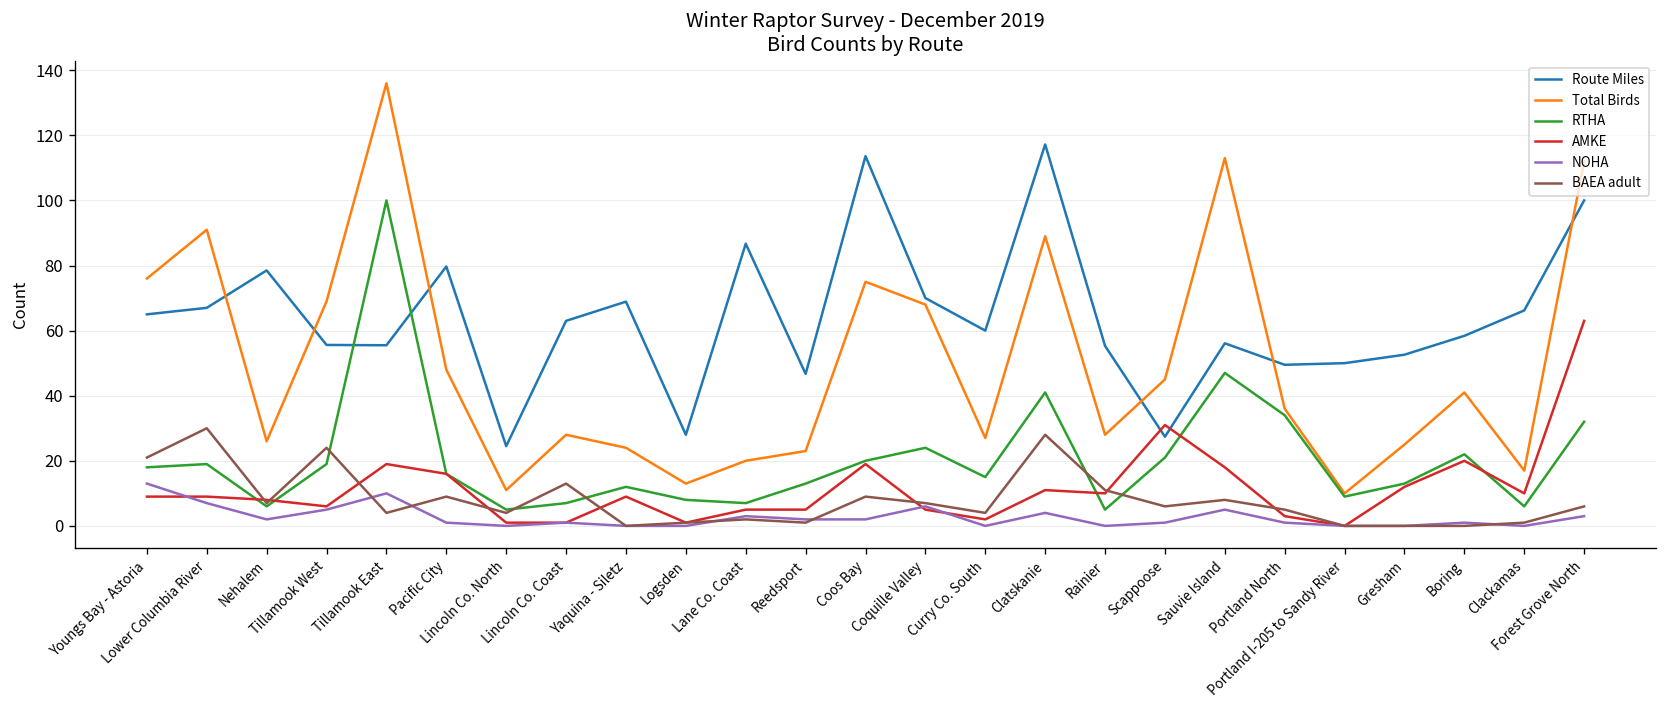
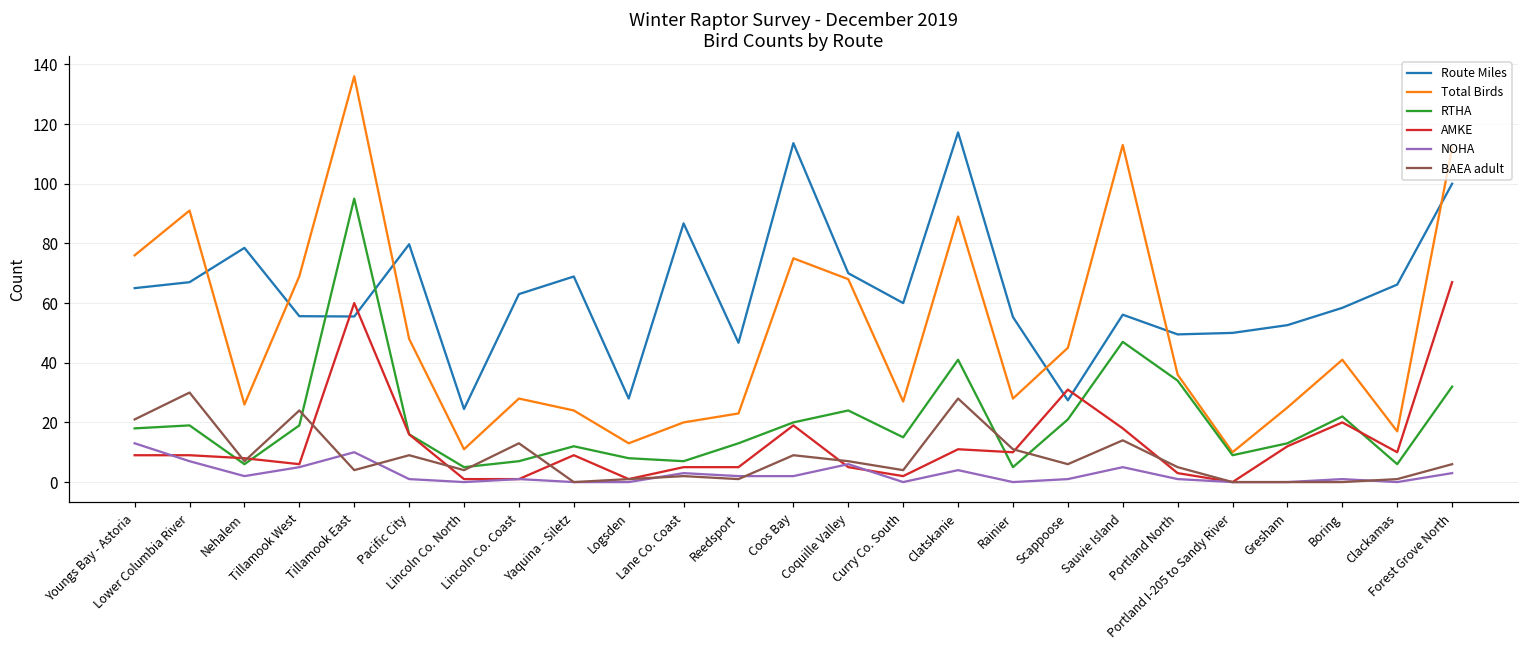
RTHA, Tillamook East: 100 -> 95
AMKE, Tillamook East: 19 -> 60
BAEA adult, Sauvie Island: 8 -> 14
AMKE, Forest Grove North: 63 -> 67
